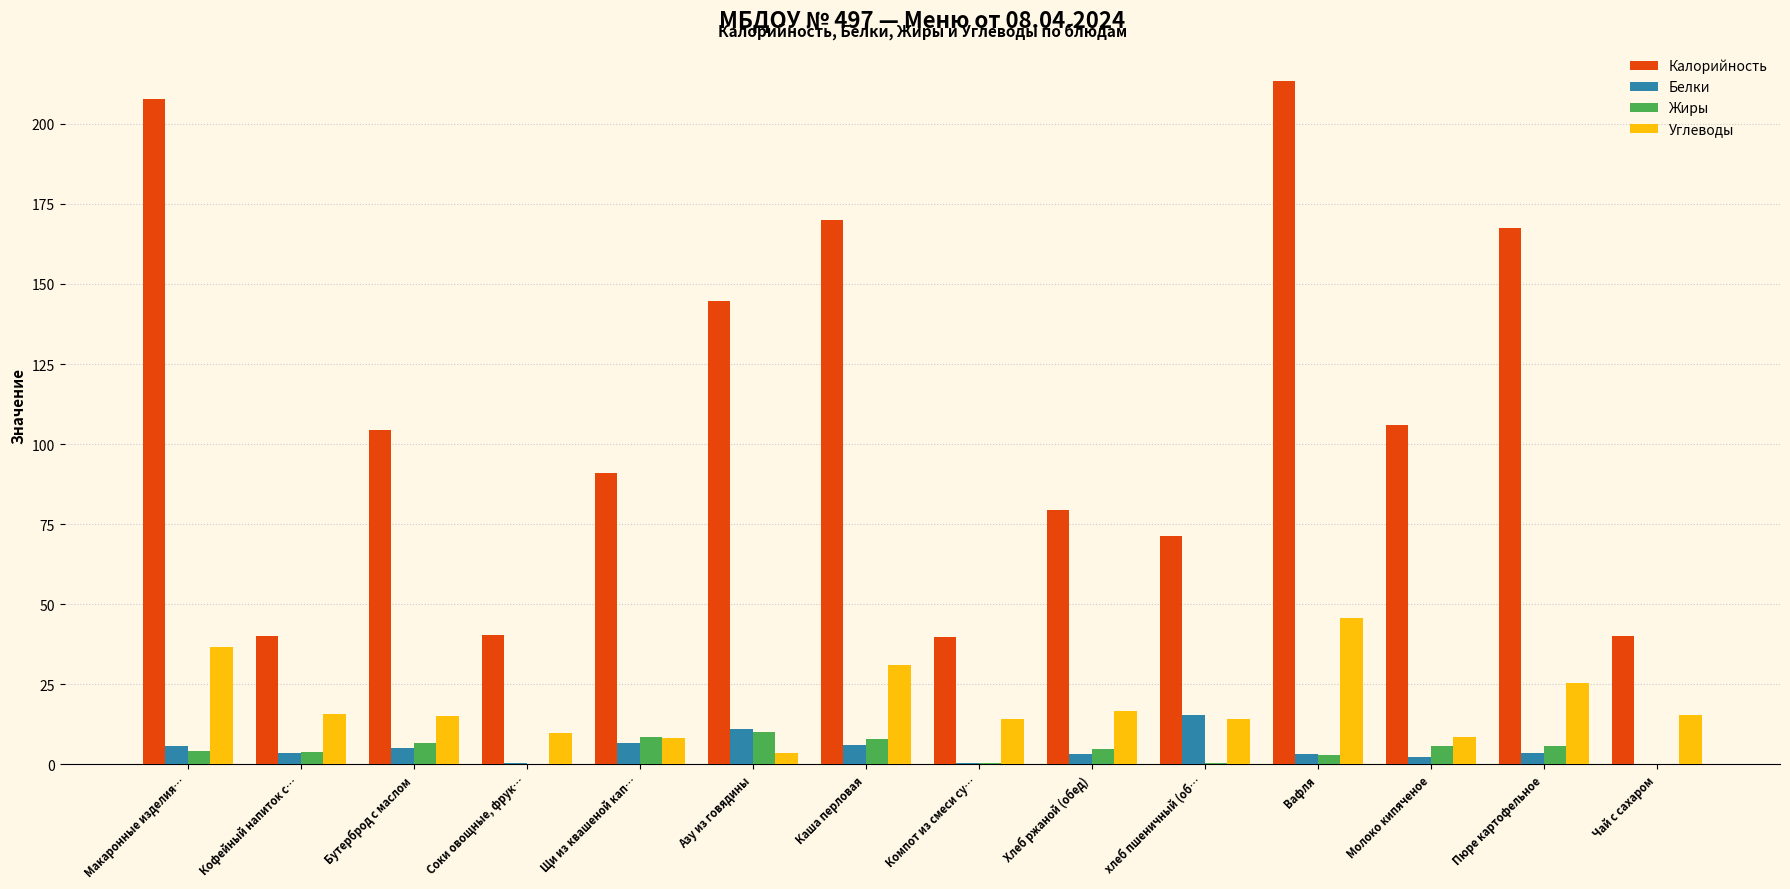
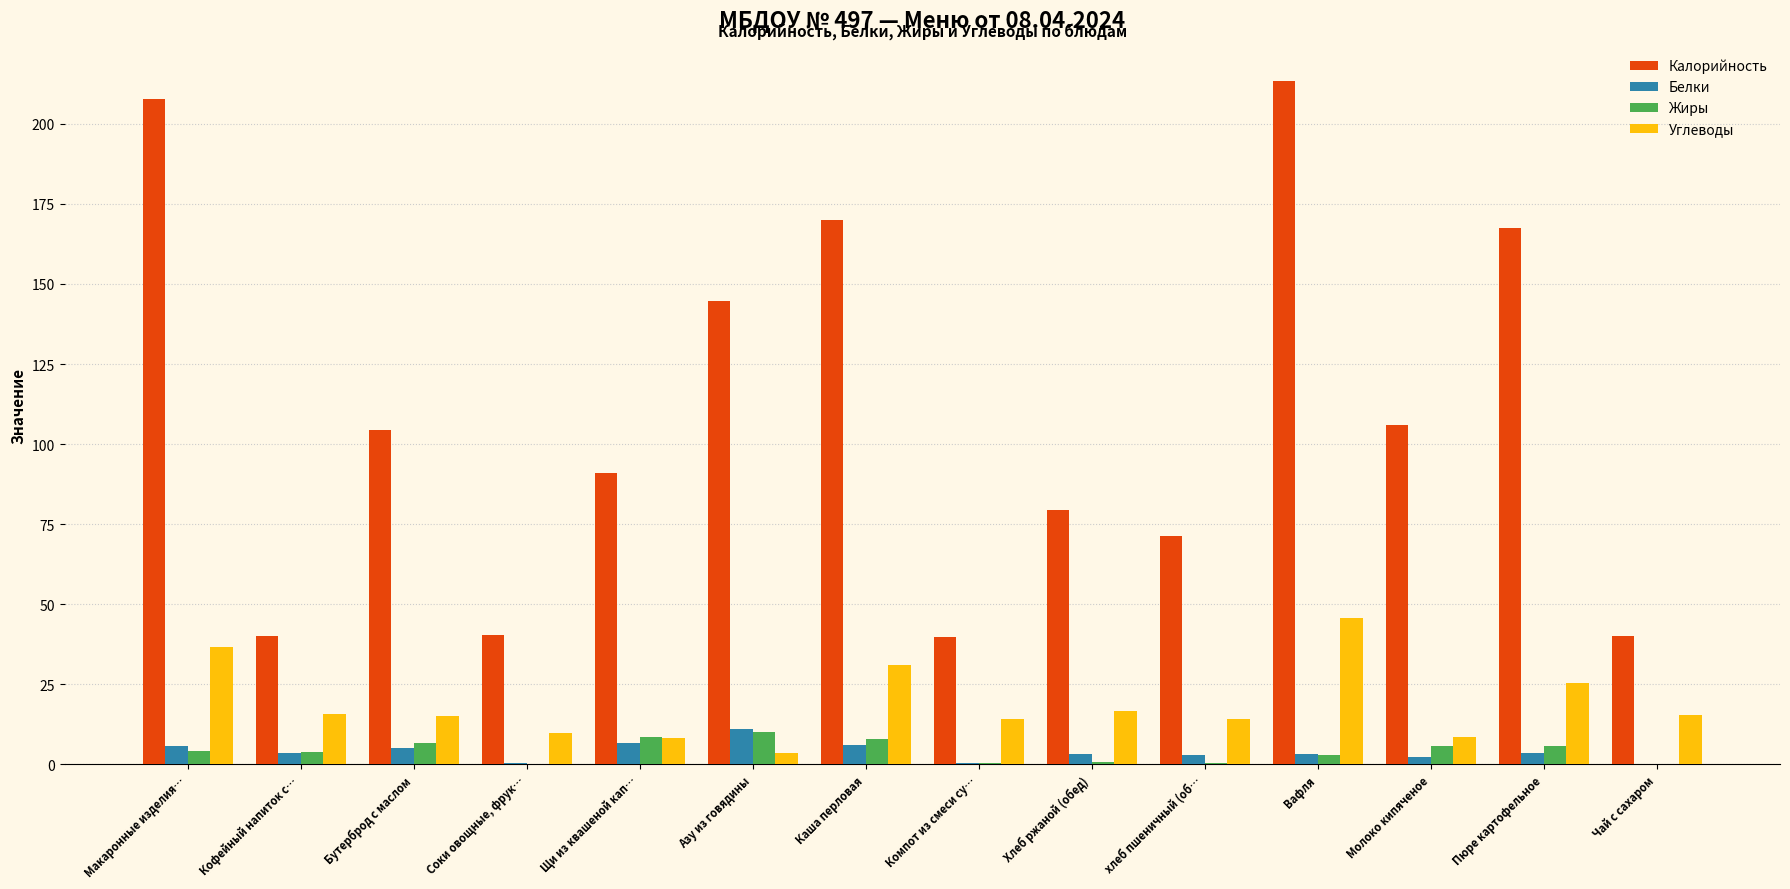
Жиры, Хлеб ржаной (обед): 5 -> 1
Белки, хлеб пшеничный (об…: 15 -> 3
